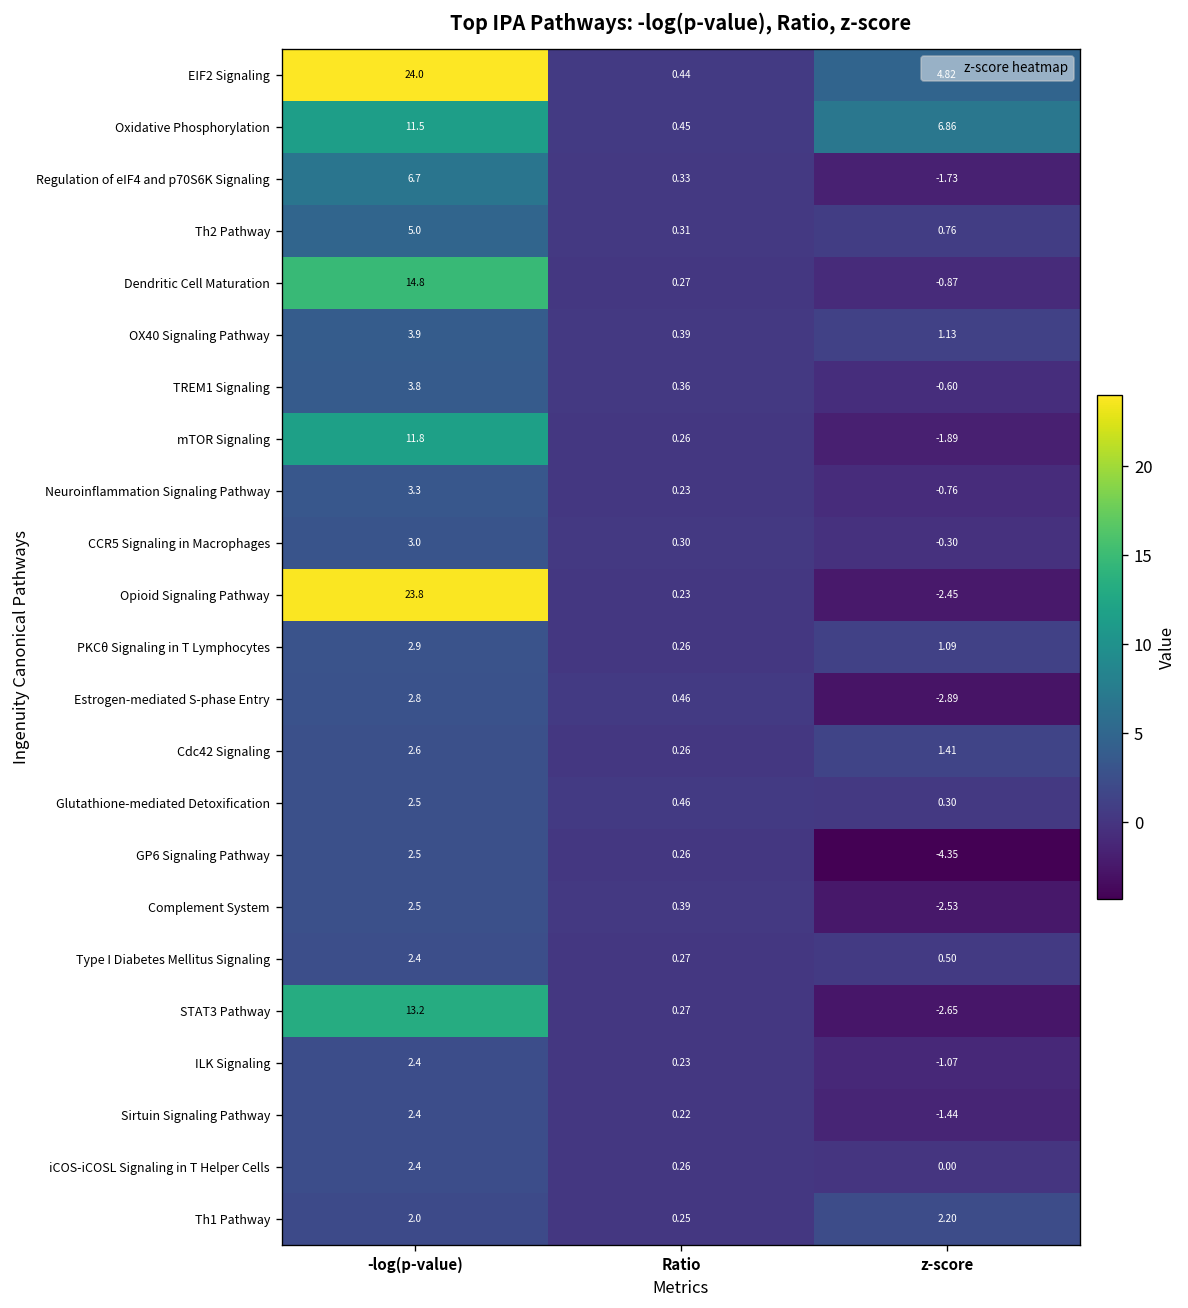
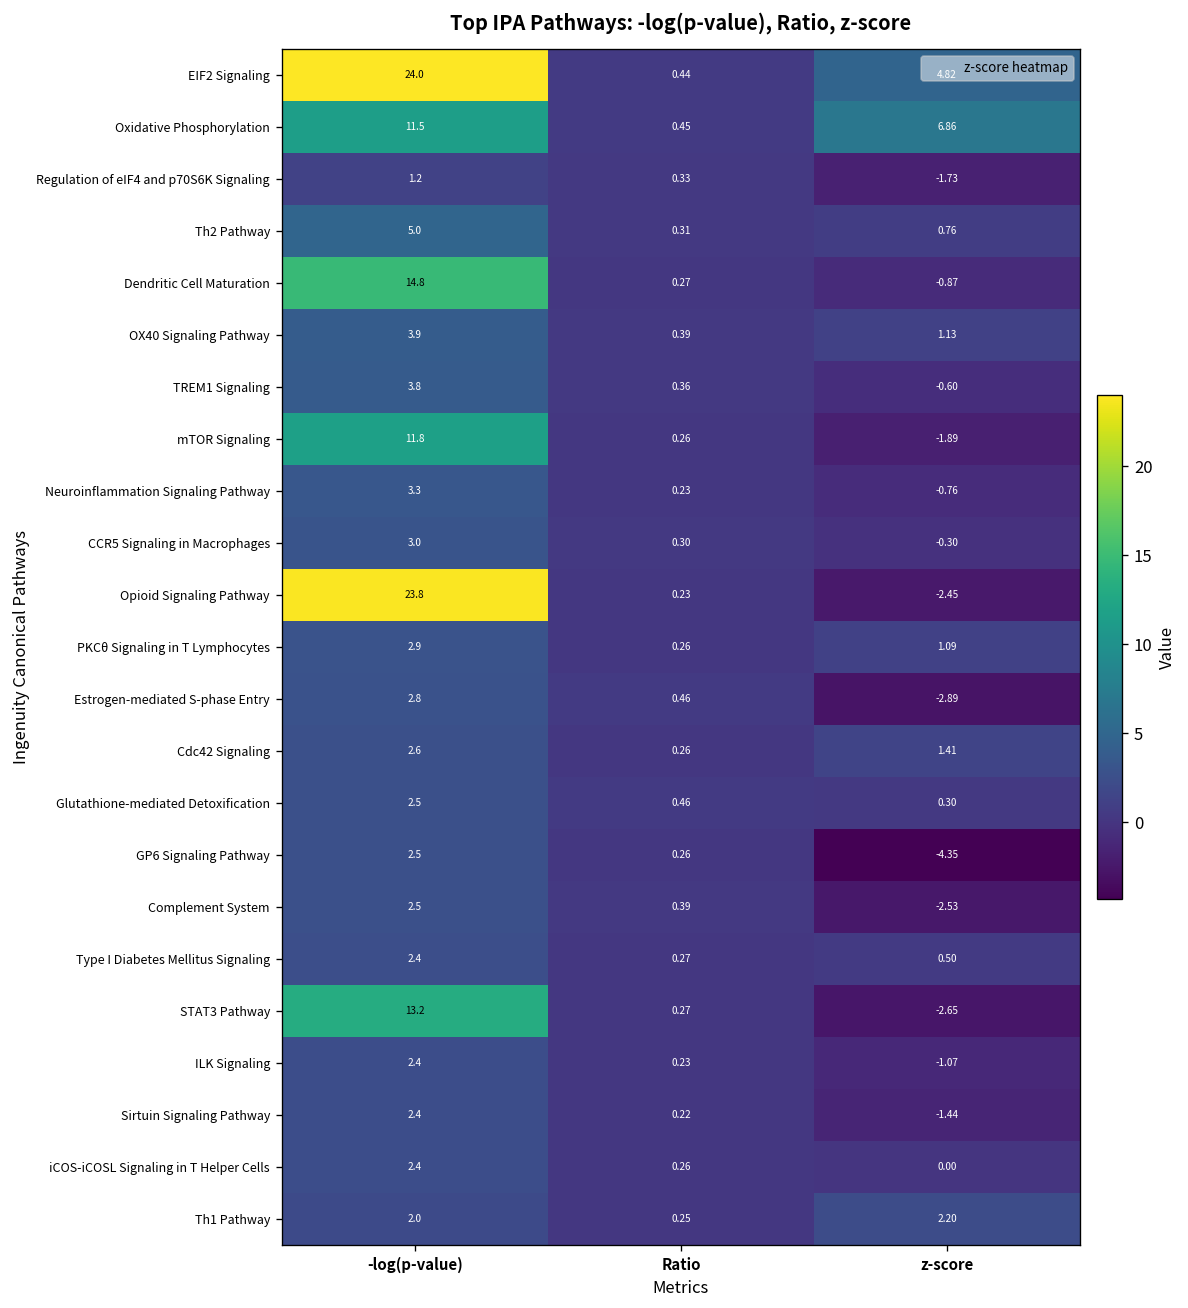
Regulation of eIF4 and p70S6K Signaling, -log(p-value): 6.7 -> 1.2
